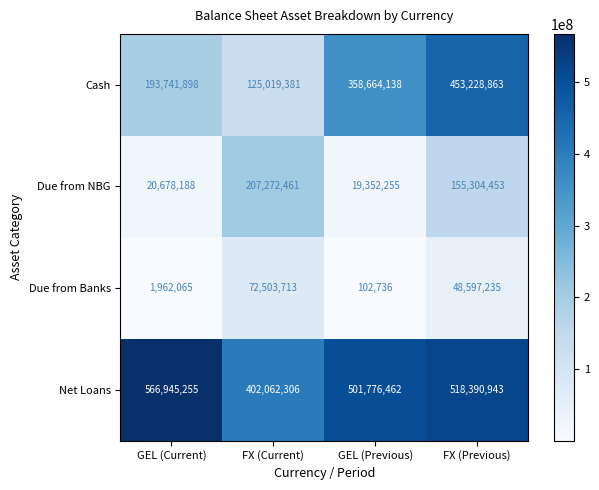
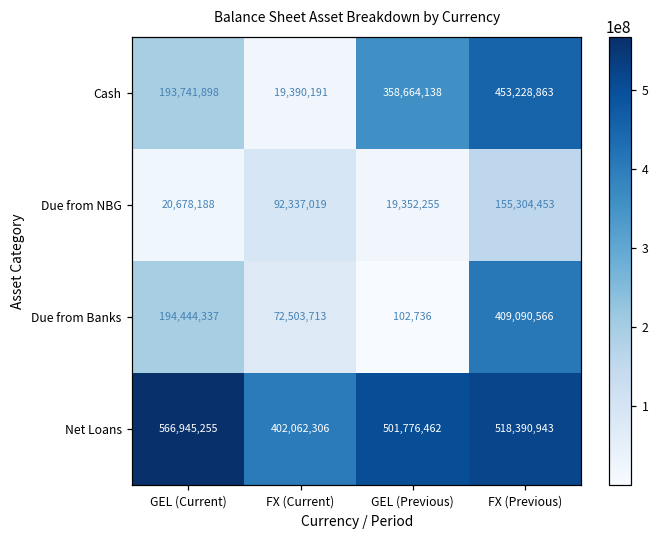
Cash, FX (Current): 125,019,381 -> 19,390,191
Due from NBG, FX (Current): 207,272,461 -> 92,337,019
Due from Banks, GEL (Current): 1,962,065 -> 194,444,337
Due from Banks, FX (Previous): 48,597,235 -> 409,090,566
